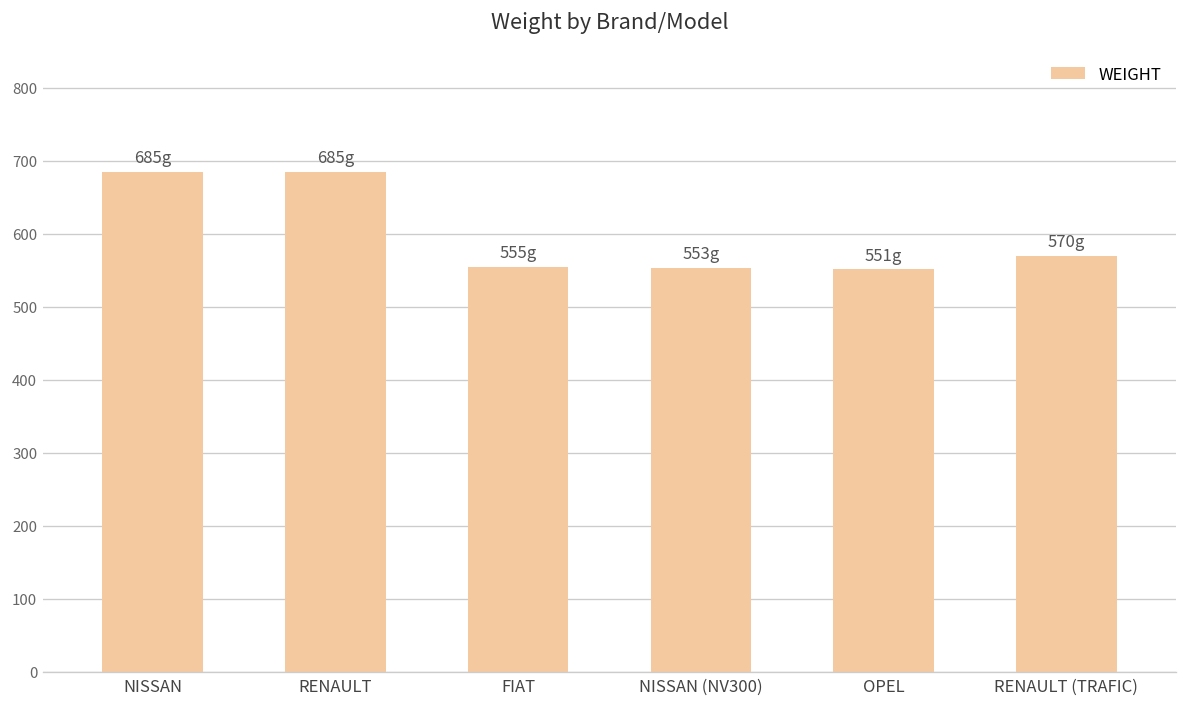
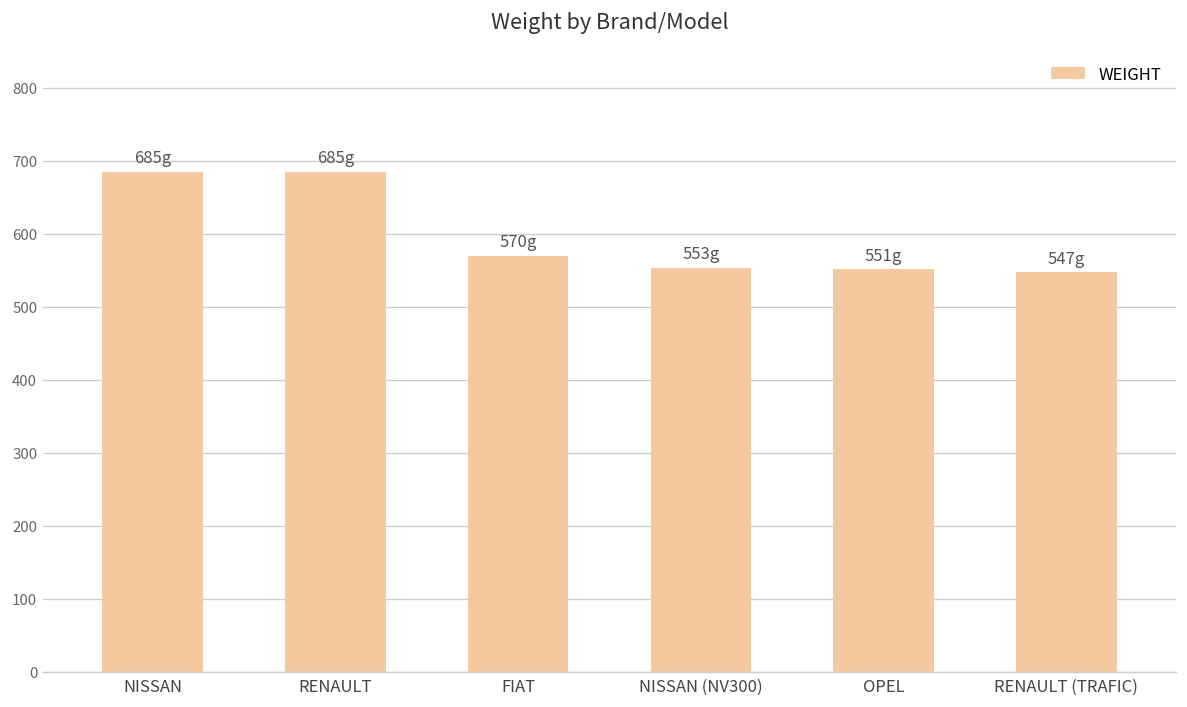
FIAT: 555g -> 570g
RENAULT (TRAFIC): 570g -> 547g
